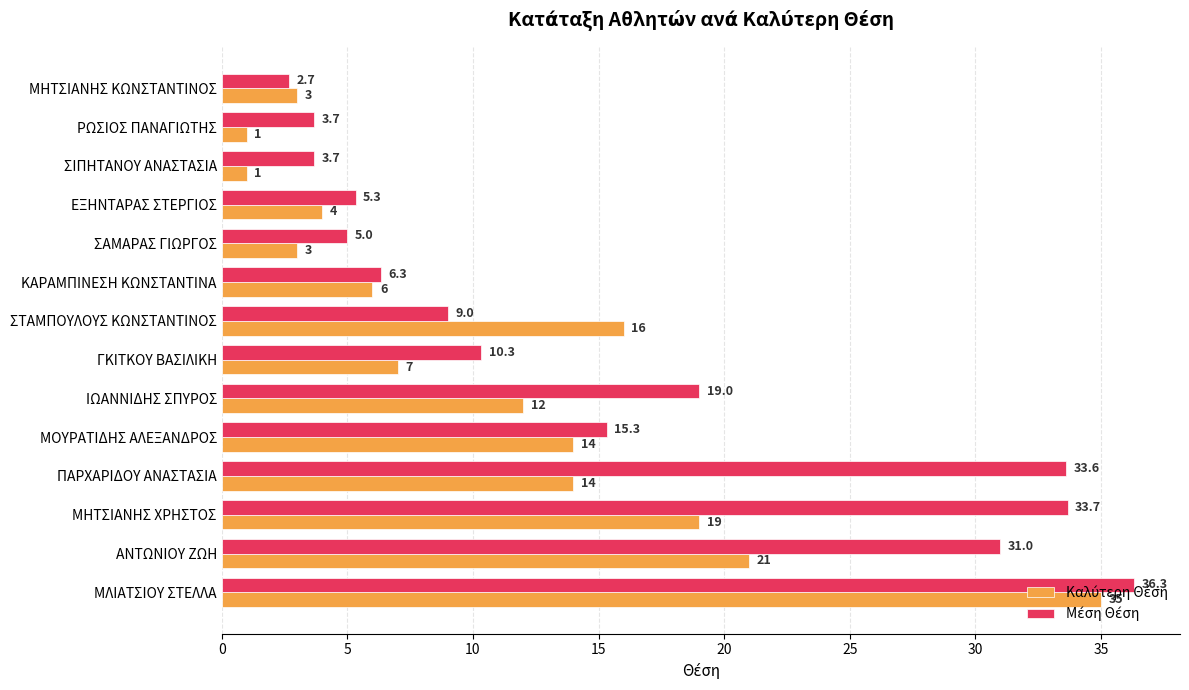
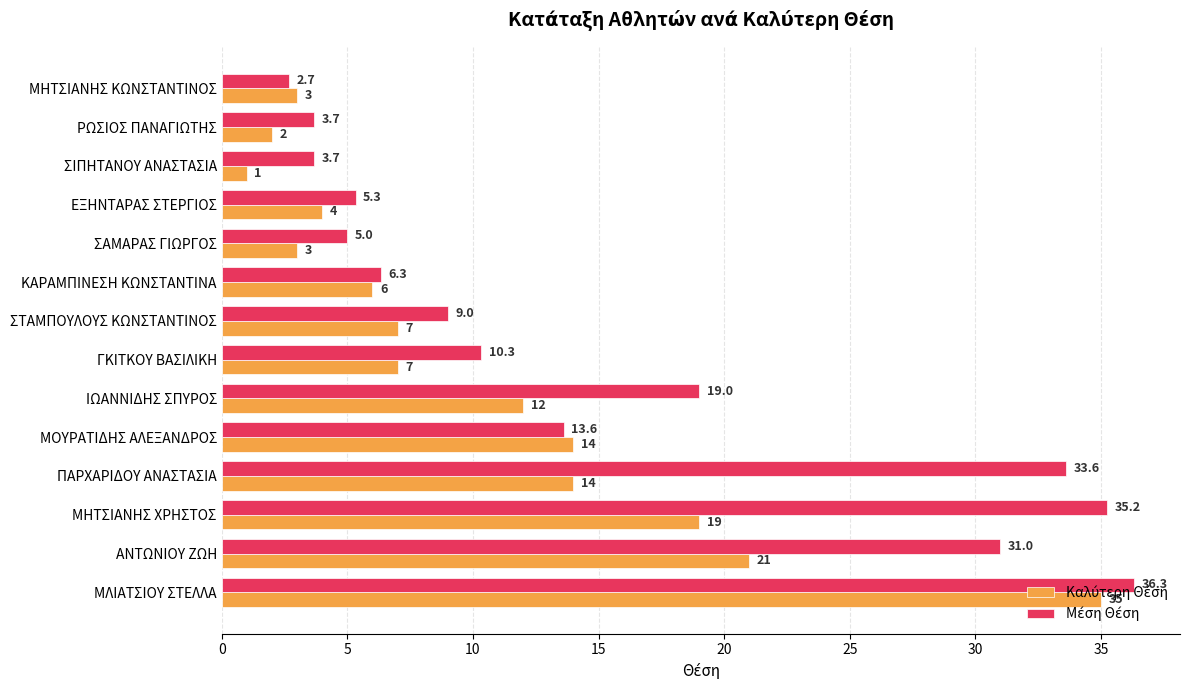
Καλύτερη Θέση, ΡΩΣΙΟΣ ΠΑΝΑΓΙΩΤΗΣ: 1 -> 2
Καλύτερη Θέση, ΣΤΑΜΠΟΥΛΟΥΣ ΚΩΝΣΤΑΝΤΙΝΟΣ: 16 -> 7
Μέση Θέση, ΜΟΥΡΑΤΙΔΗΣ ΑΛΕΞΑΝΔΡΟΣ: 15.3 -> 13.6
Μέση Θέση, ΜΗΤΣΙΑΝΗΣ ΧΡΗΣΤΟΣ: 33.7 -> 35.2
